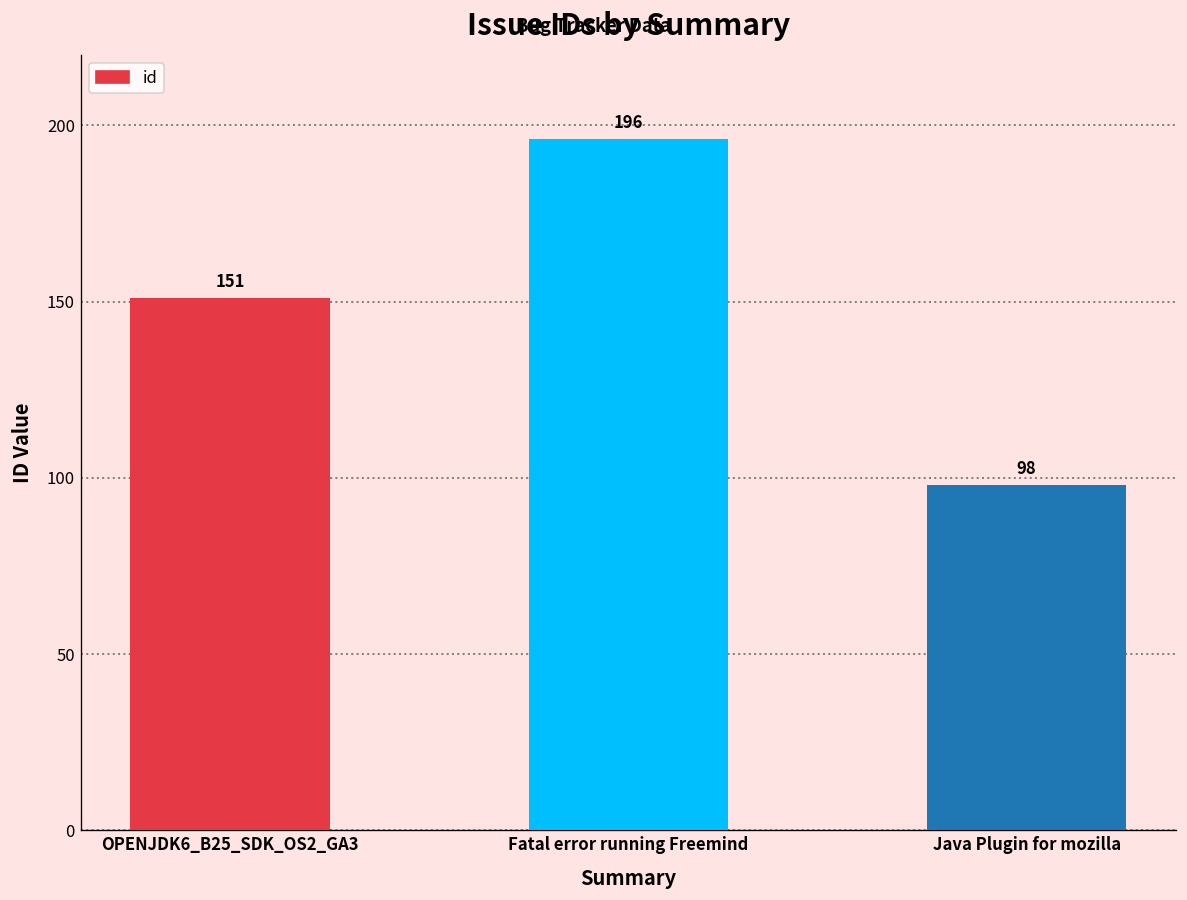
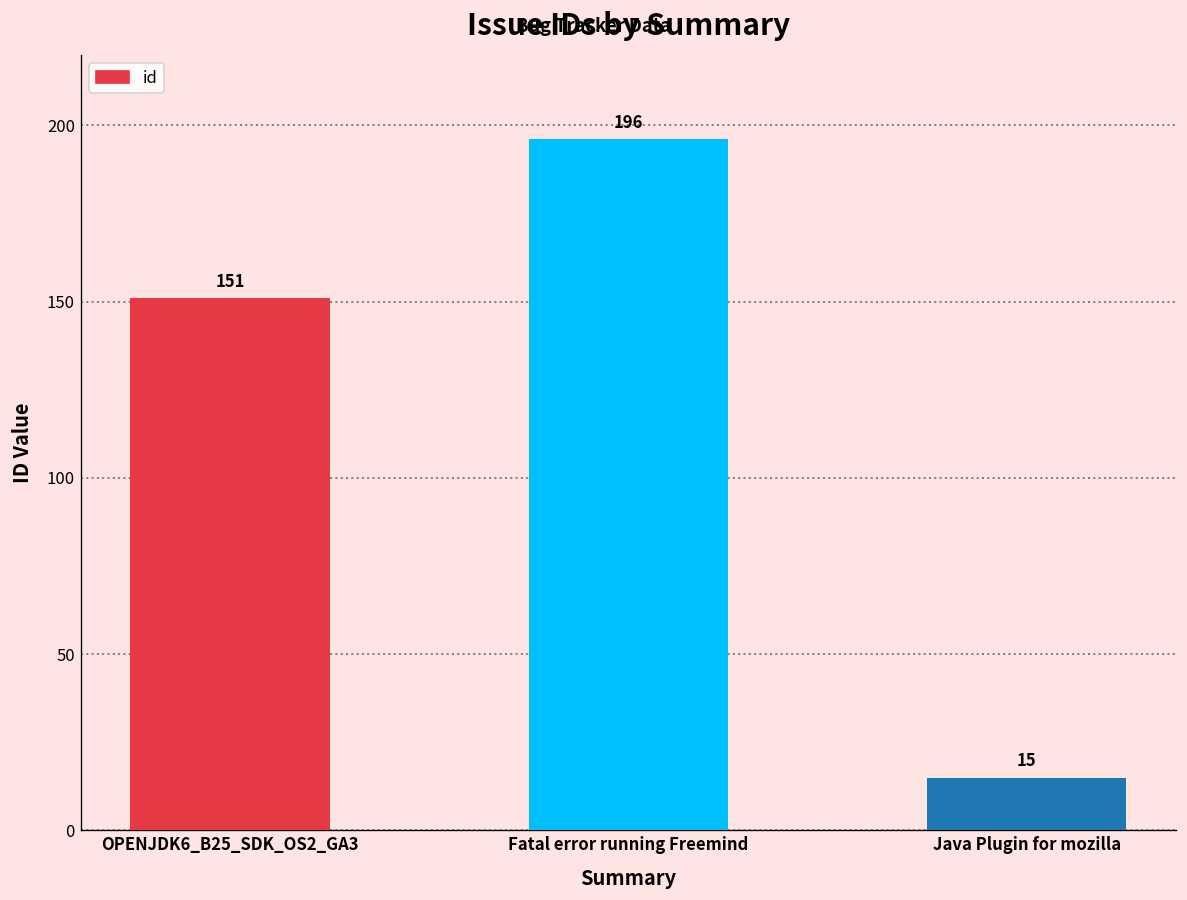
Java Plugin for mozilla: 98 -> 15
